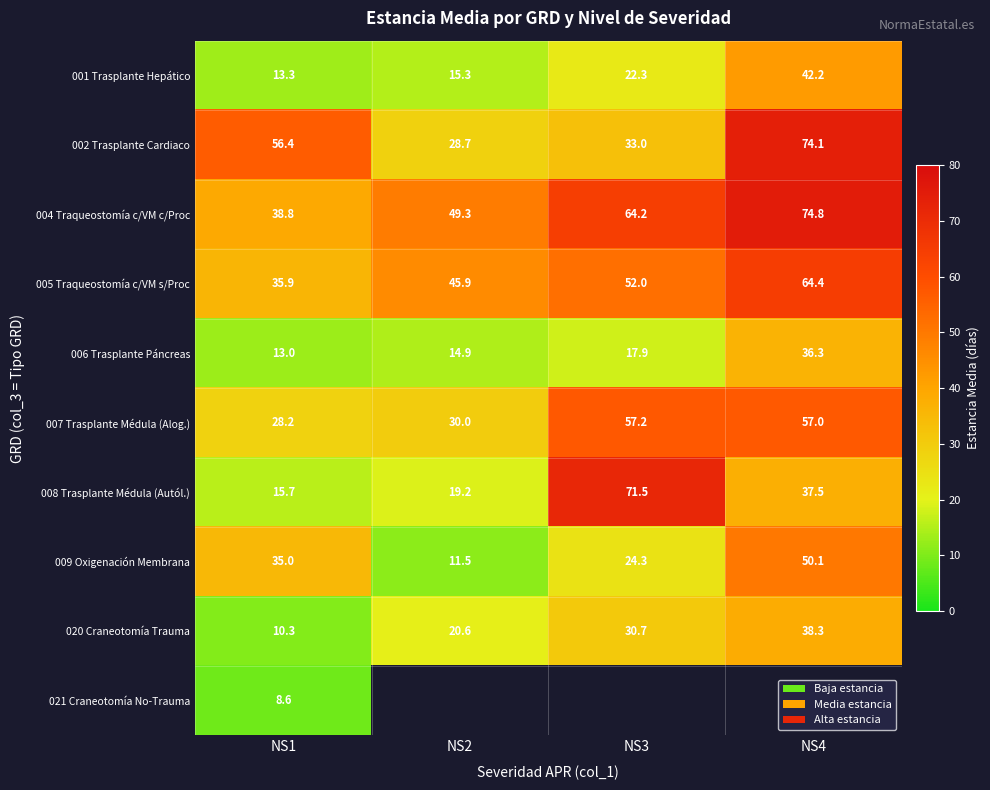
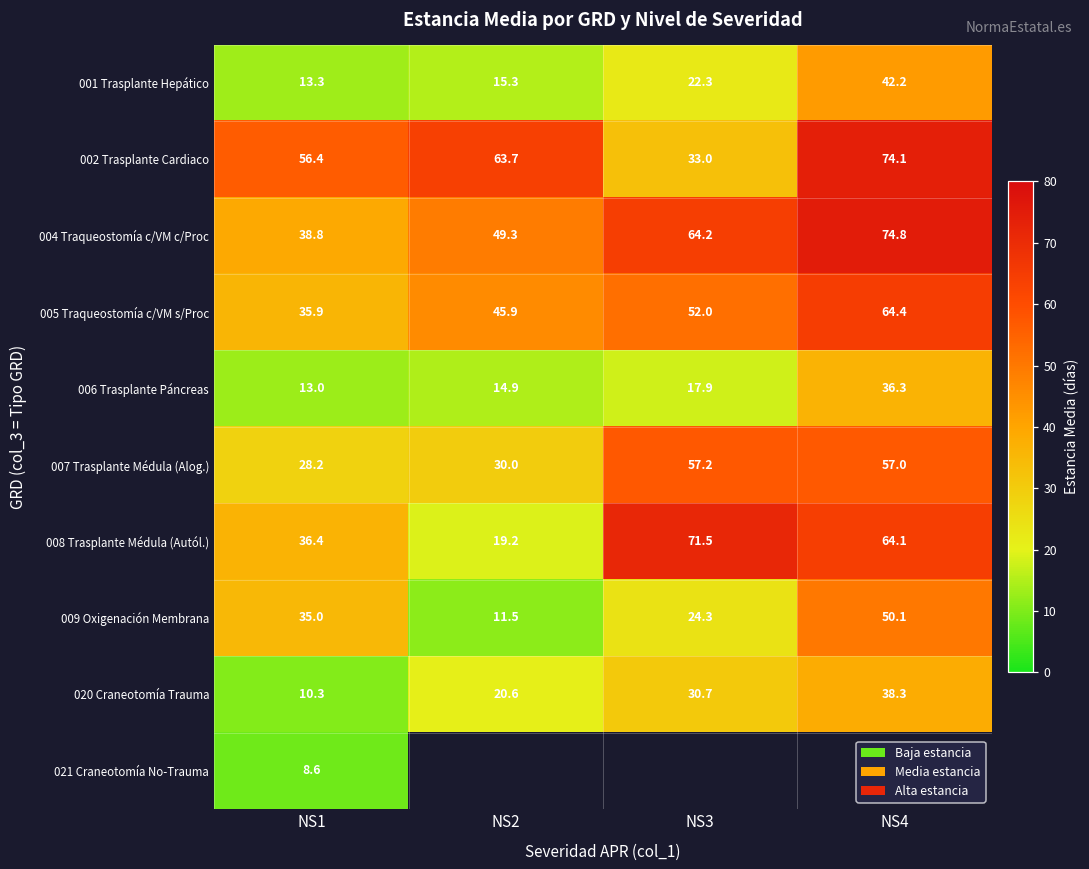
002 Trasplante Cardiaco, NS2: 28.7 -> 63.7
008 Trasplante Médula (Autól.), NS1: 15.7 -> 36.4
008 Trasplante Médula (Autól.), NS4: 37.5 -> 64.1
